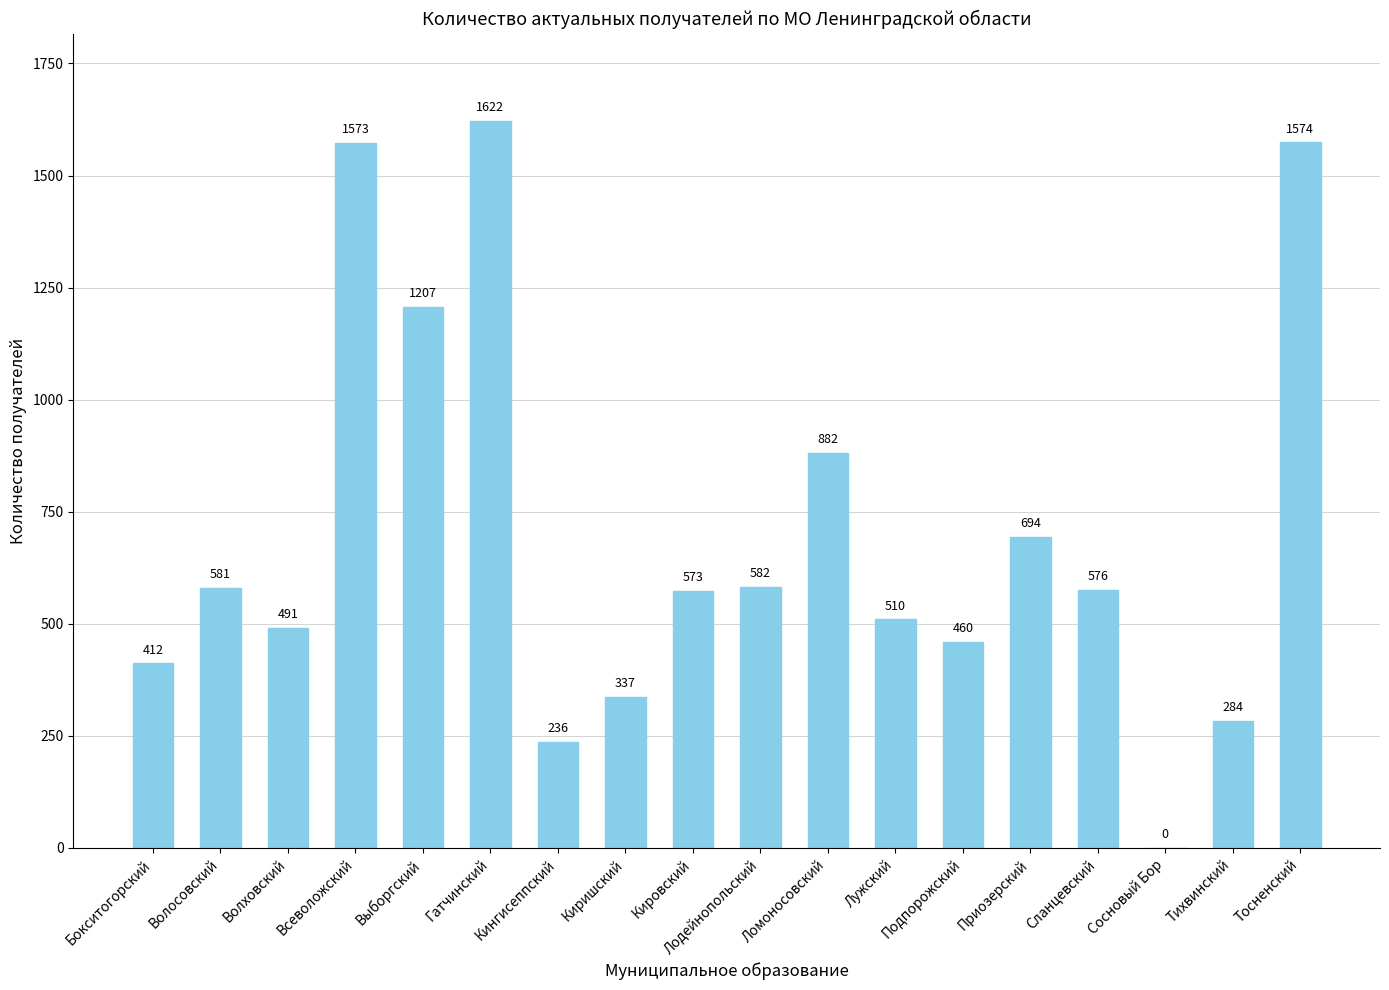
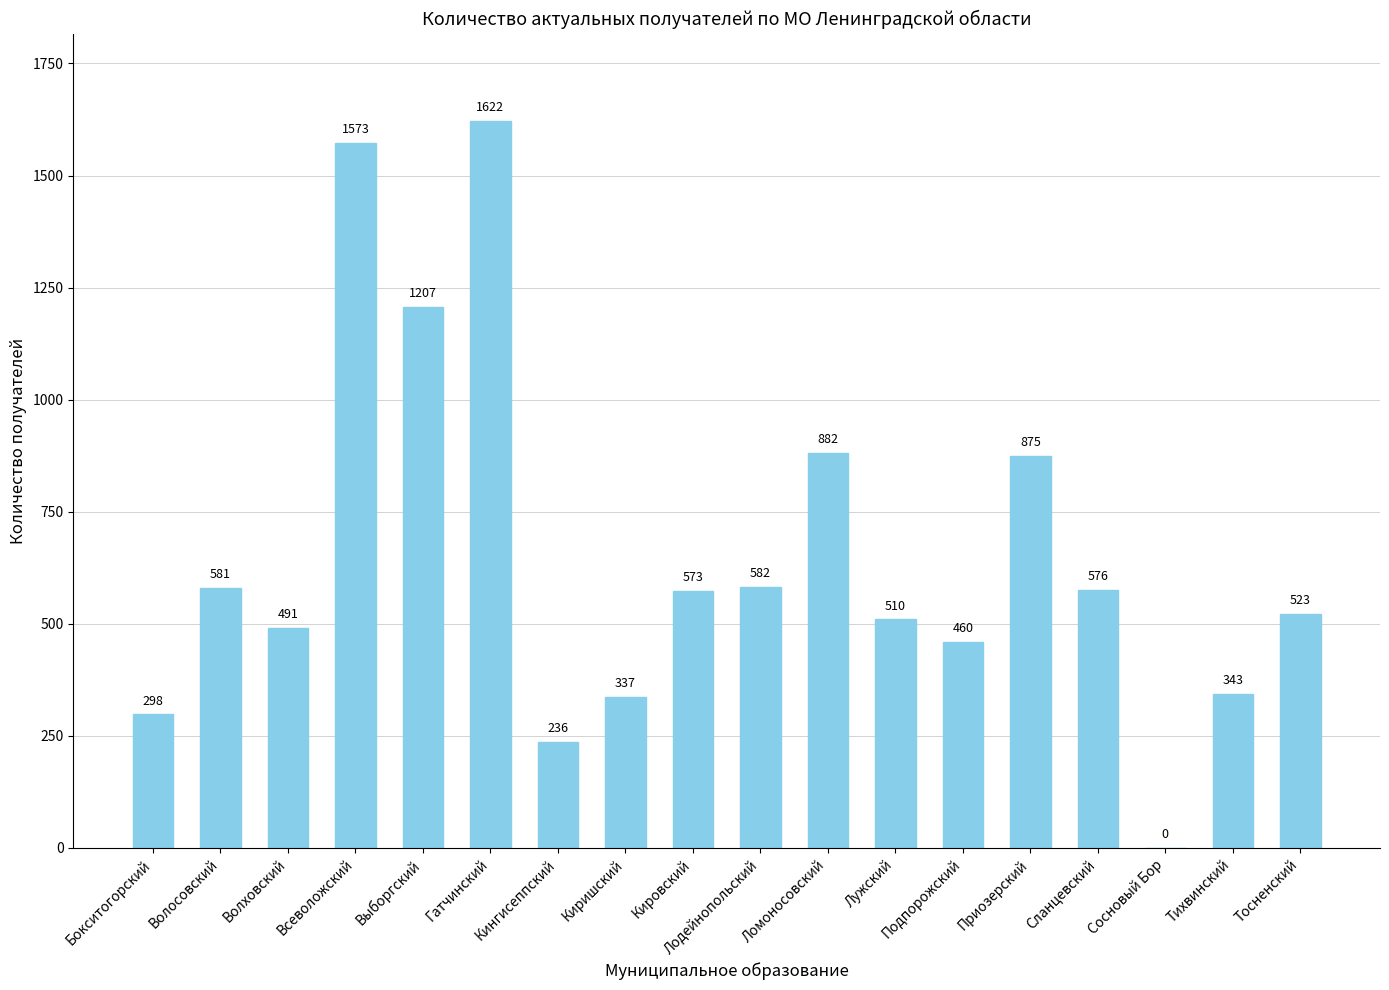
Бокситогорский: 412 -> 298
Приозерский: 694 -> 875
Тихвинский: 284 -> 343
Тосненский: 1574 -> 523
